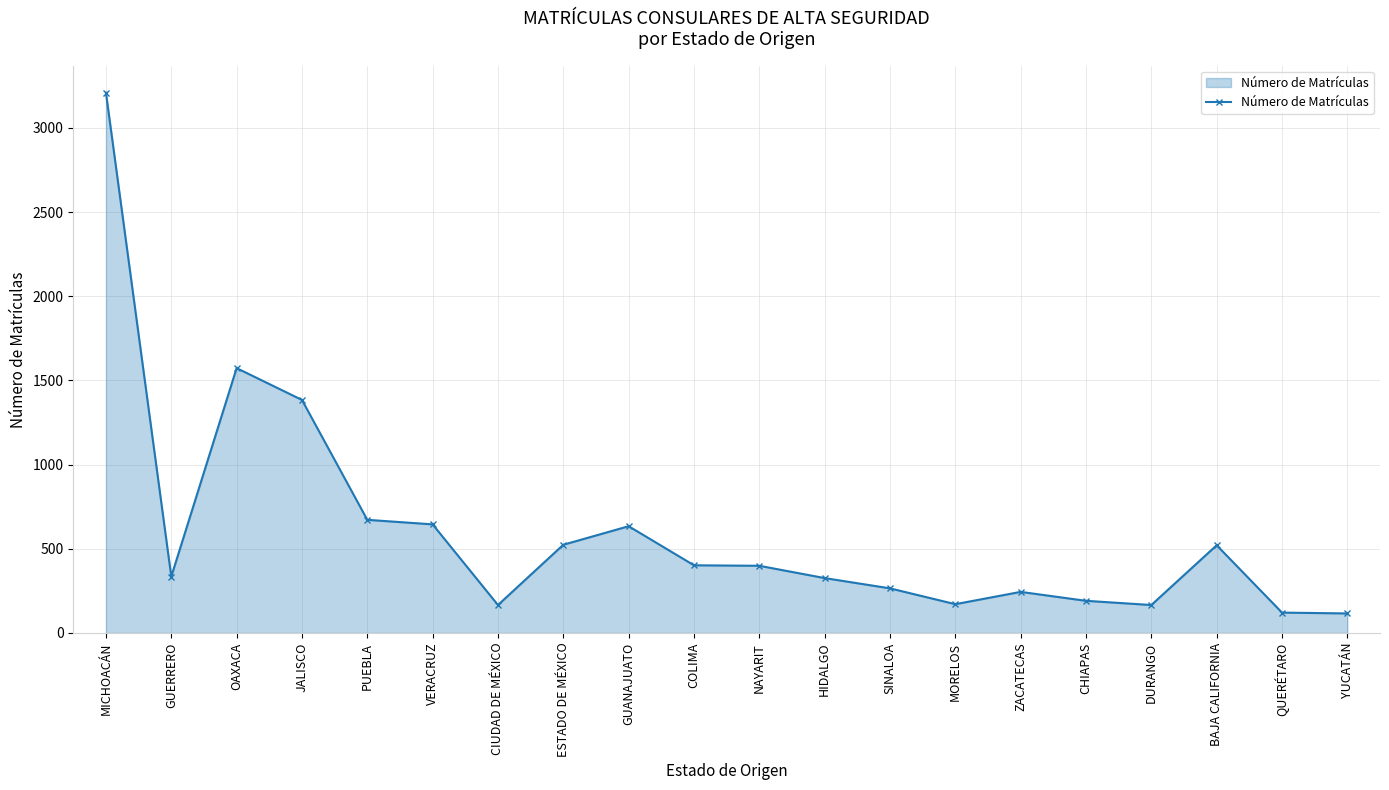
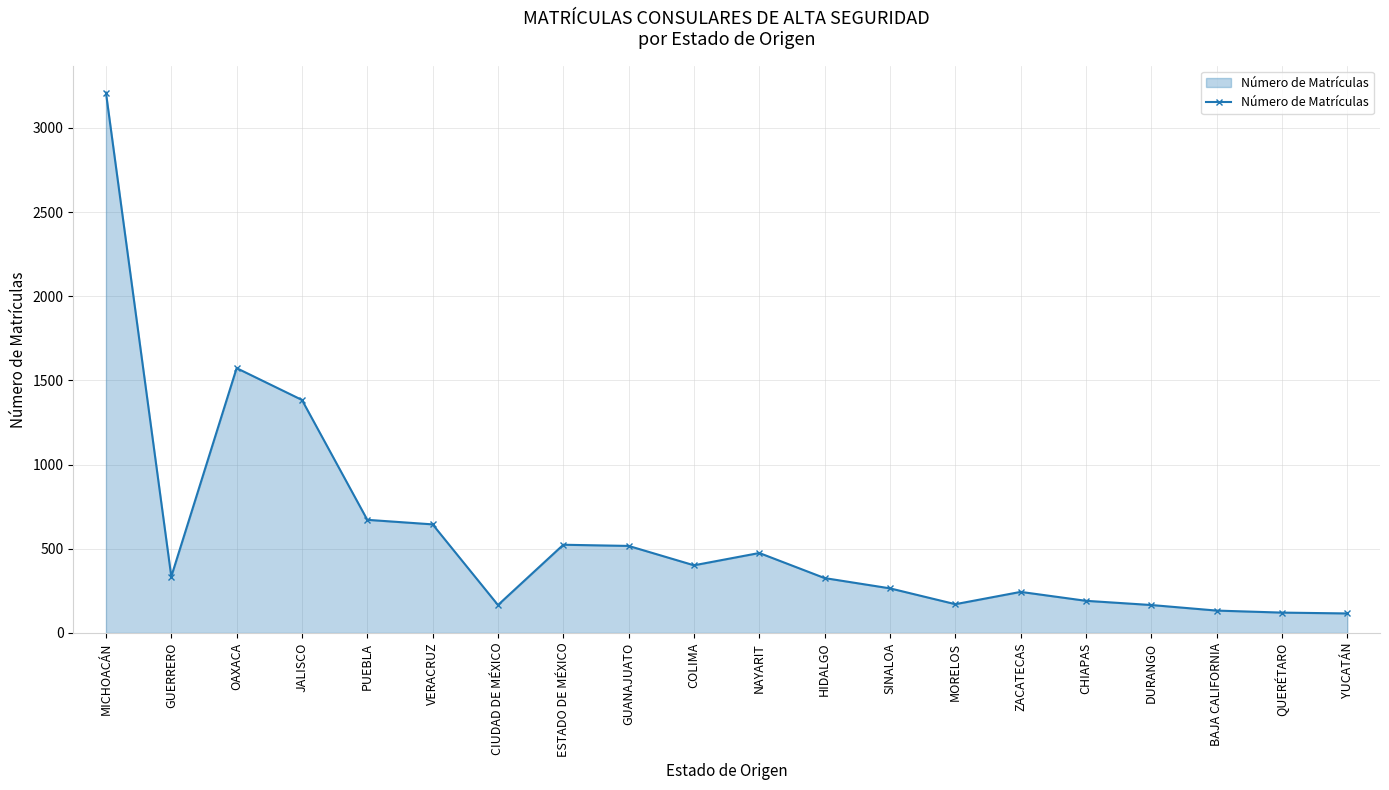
GUANAJUATO: 630 -> 520
NAYARIT: 400 -> 480
BAJA CALIFORNIA: 520 -> 130
